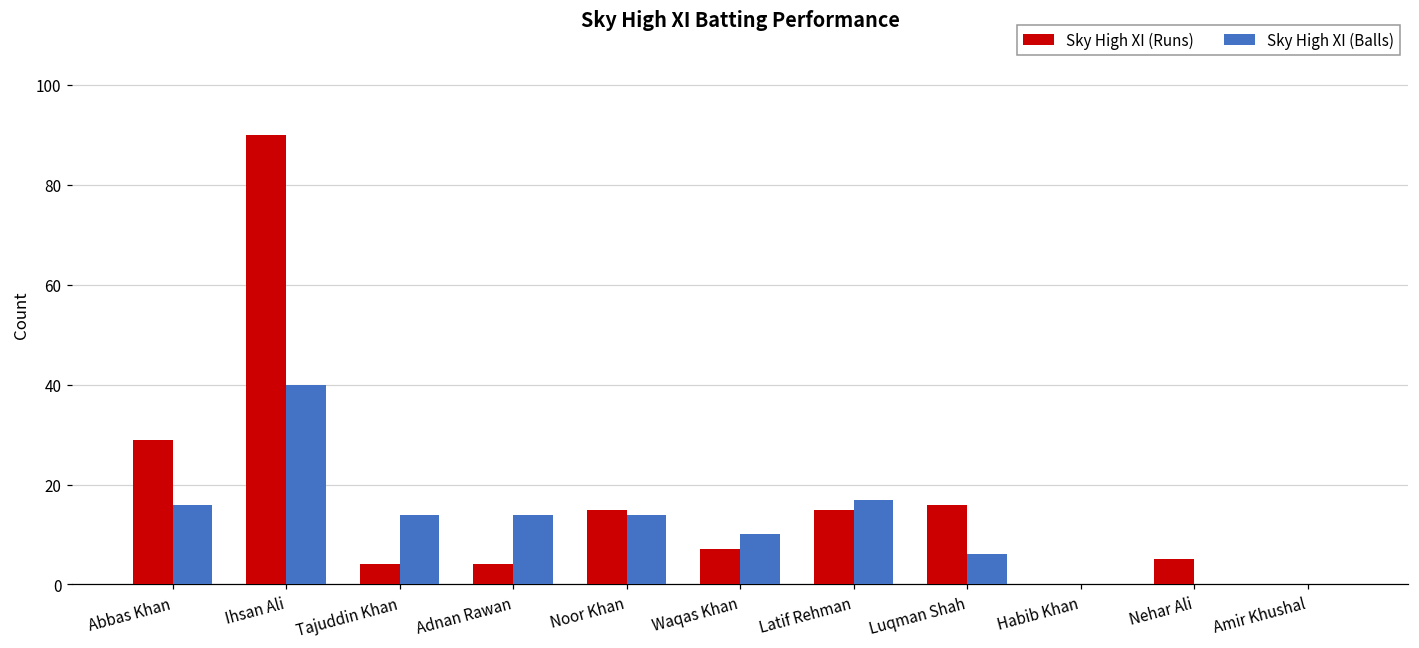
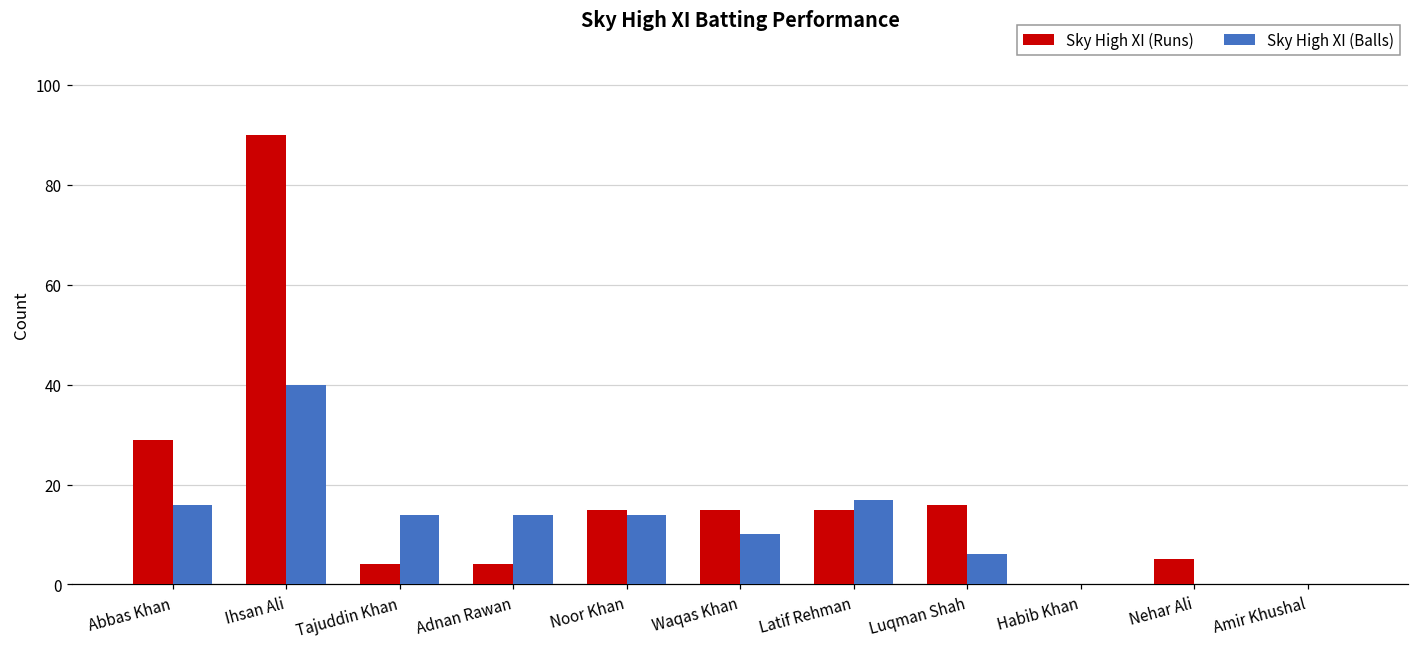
Sky High XI (Runs), Waqas Khan: 7 -> 15
